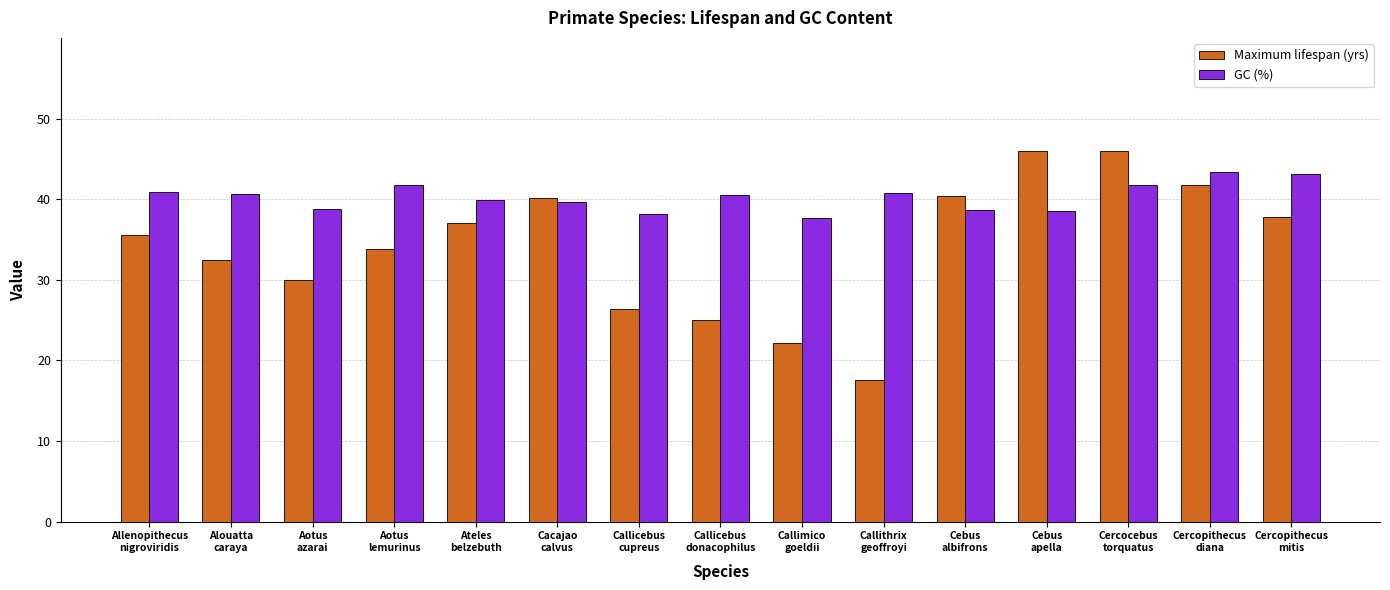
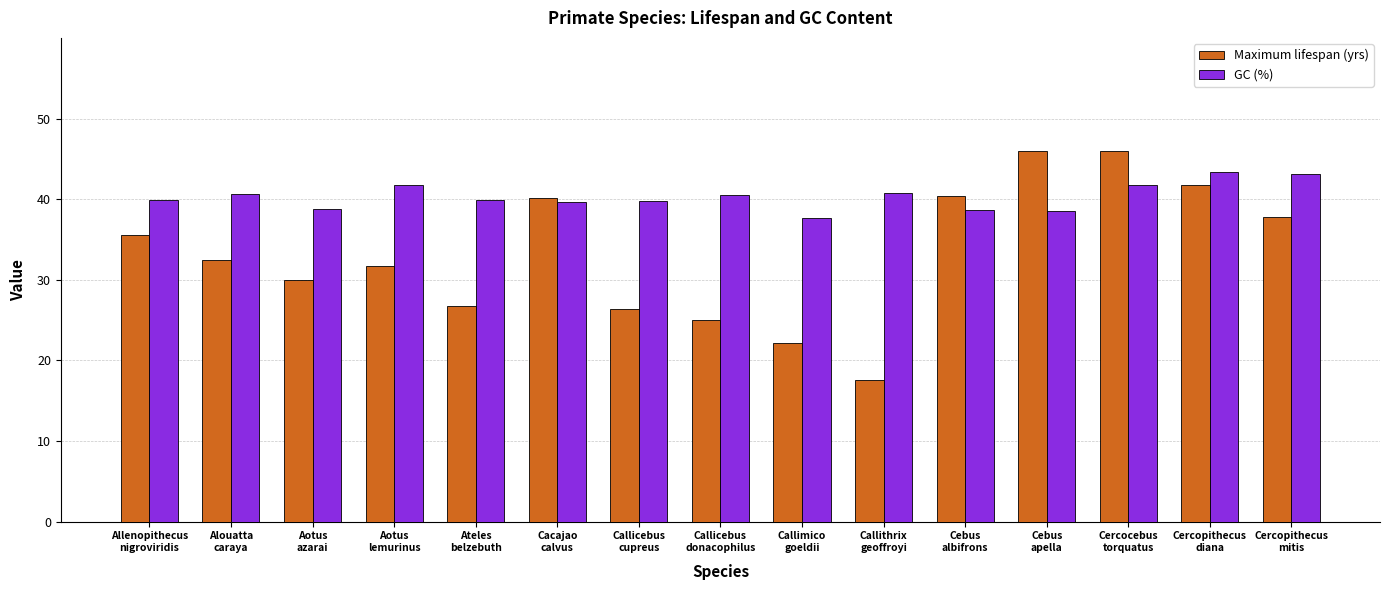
GC (%), Allenopithecus nigroviridis: 41 -> 40
Maximum lifespan (yrs), Aotus lemurinus: 34 -> 32
Maximum lifespan (yrs), Ateles belzebuth: 37 -> 27
GC (%), Callicebus cupreus: 38 -> 40
